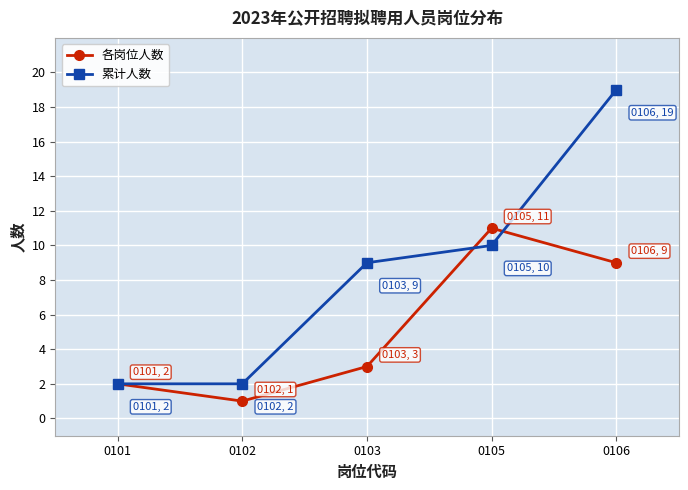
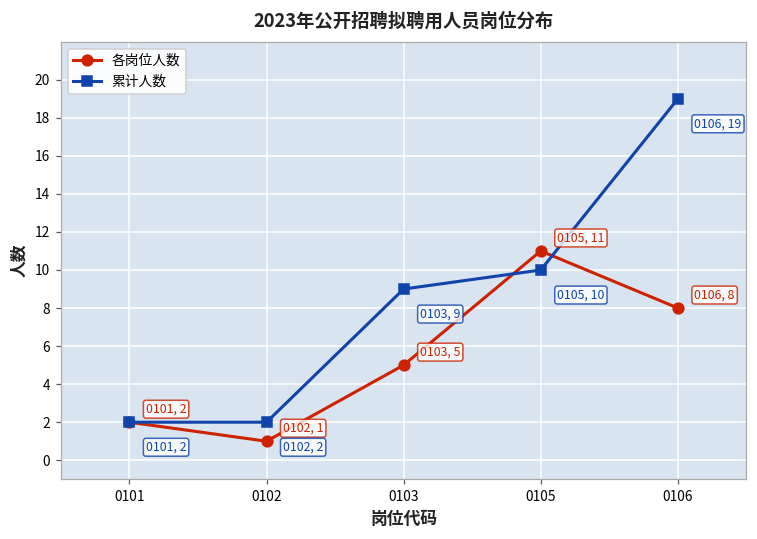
各岗位人数, 0103: 3 -> 5
各岗位人数, 0106: 9 -> 8
